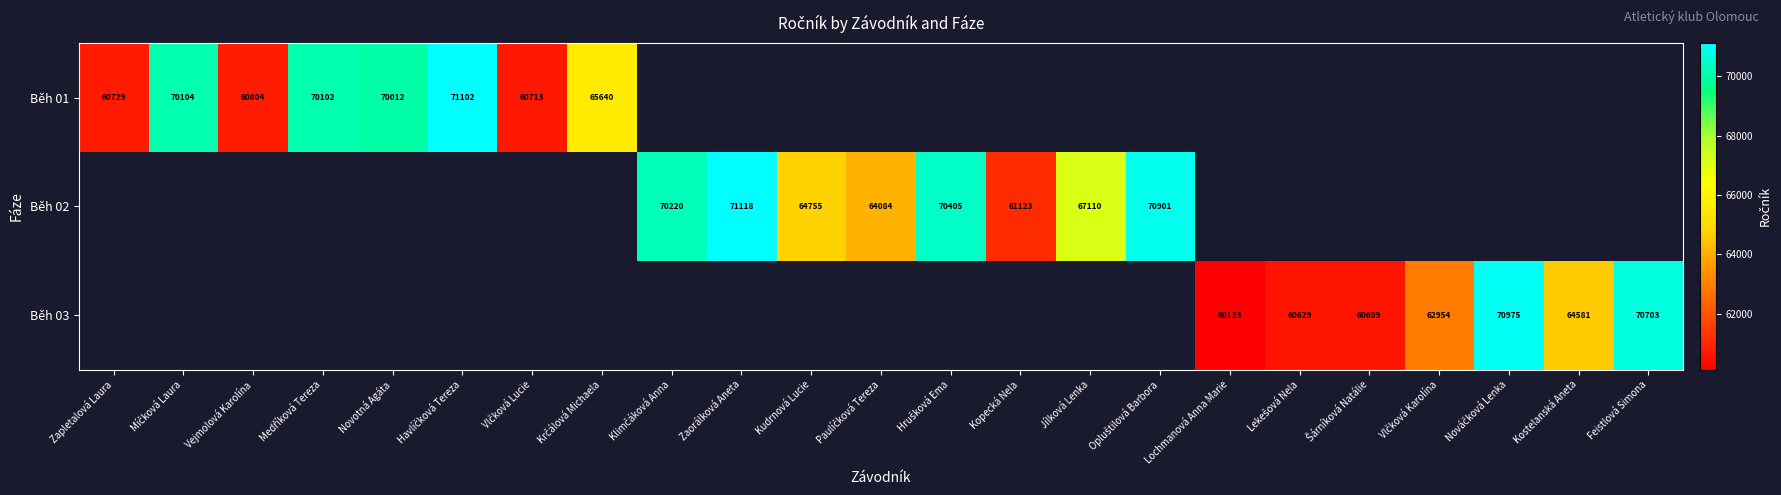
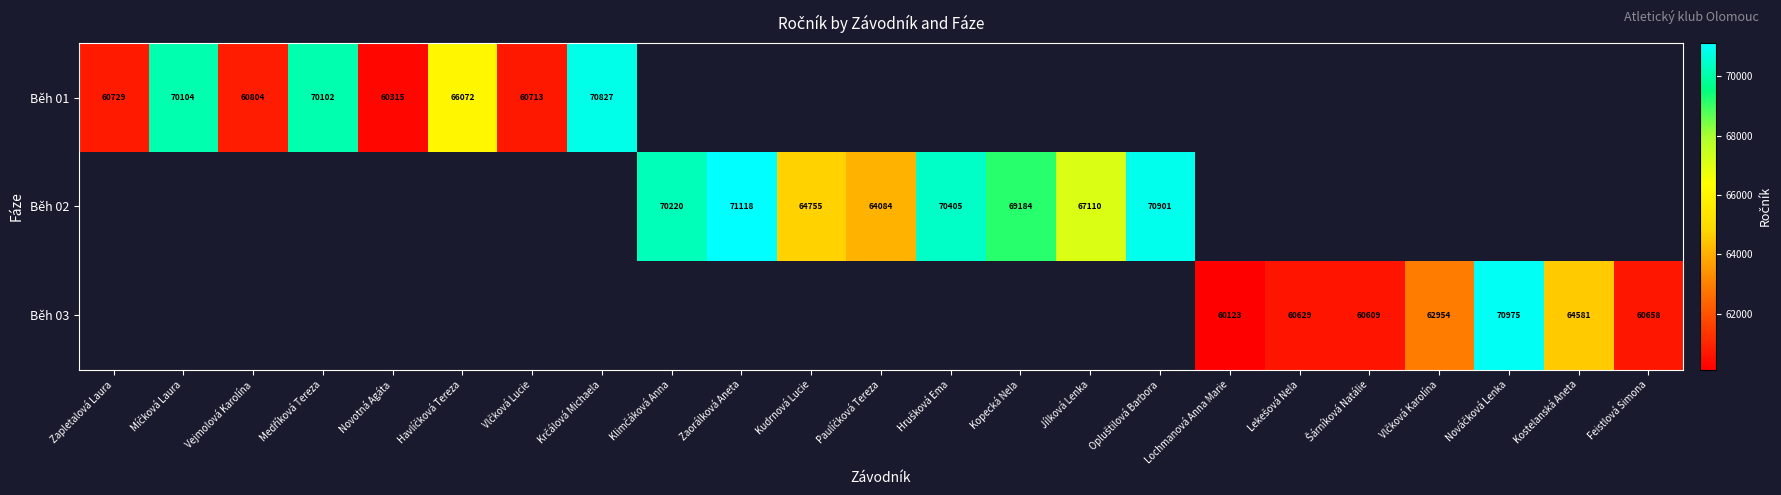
Běh 01, Novotná Agáta: 70012 -> 60315
Běh 01, Havlíčková Tereza: 71102 -> 66072
Běh 01, Krčálová Michaela: 65640 -> 70827
Běh 02, Kopecká Nela: 61123 -> 69184
Běh 03, Feistlová Simona: 70703 -> 60658
